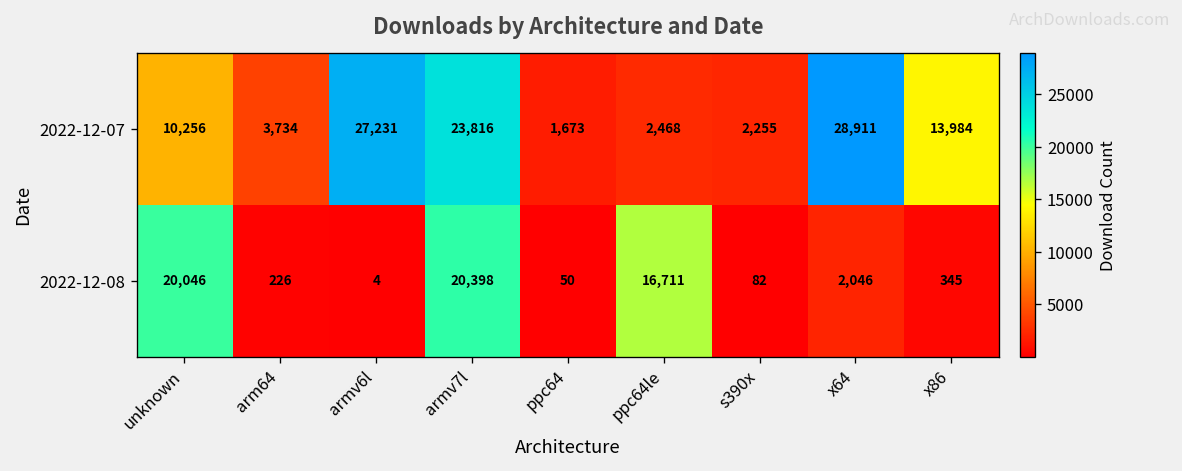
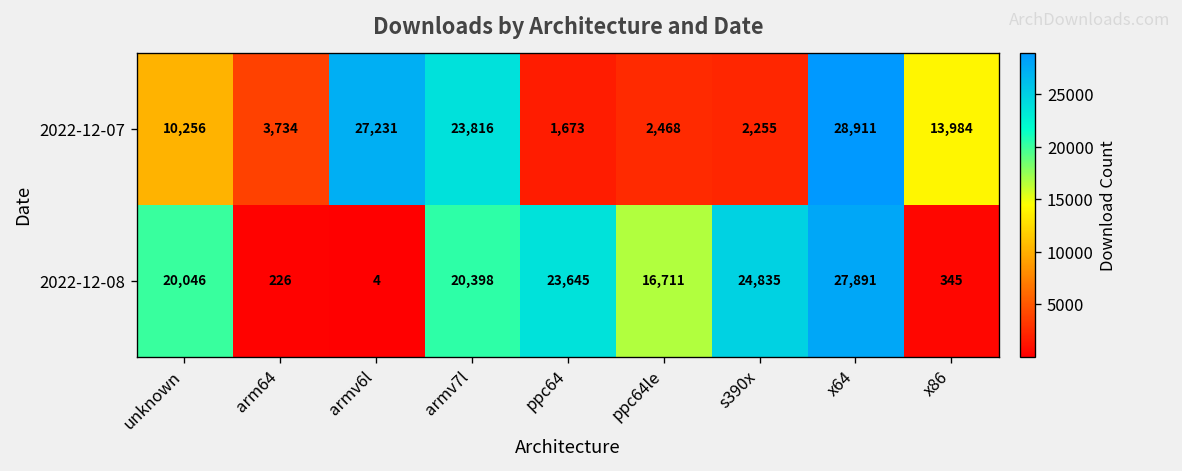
2022-12-08, ppc64: 50 -> 23,645
2022-12-08, s390x: 82 -> 24,835
2022-12-08, x64: 2,046 -> 27,891
